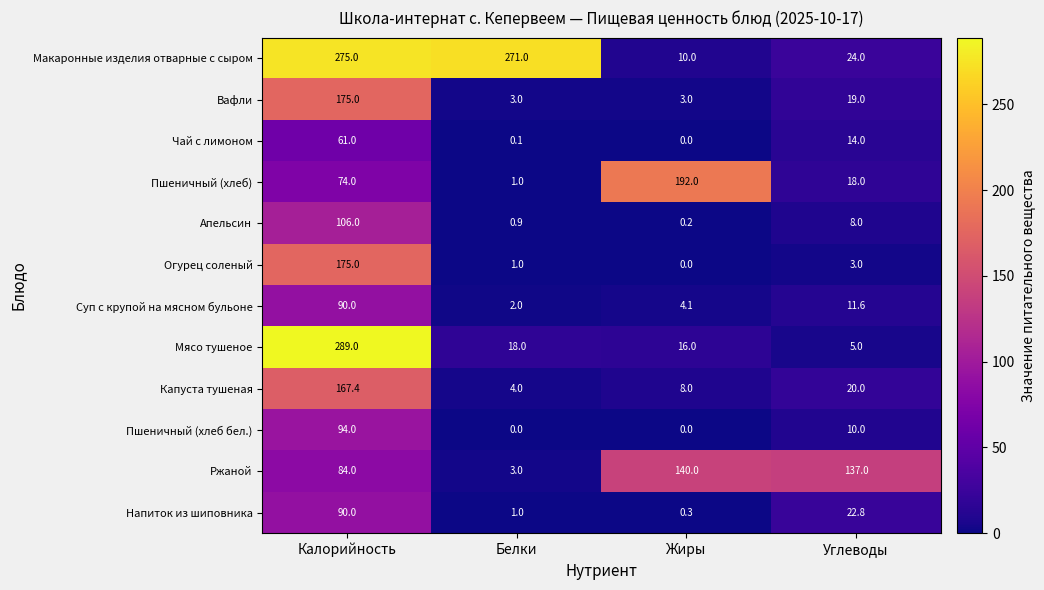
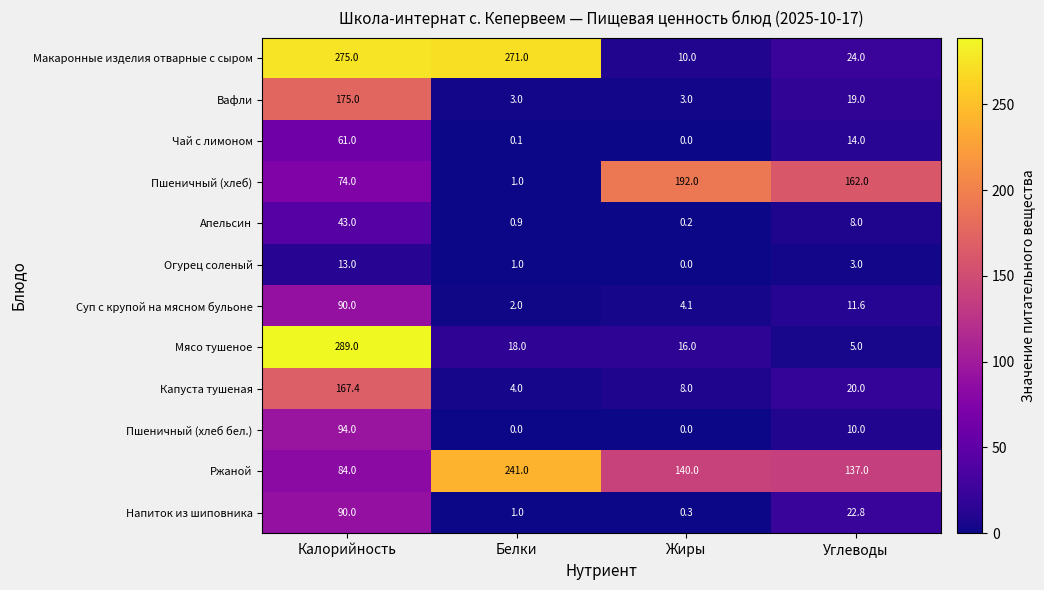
Пшеничный (хлеб), Углеводы: 18.0 -> 162.0
Апельсин, Калорийность: 106.0 -> 43.0
Огурец соленый, Калорийность: 175.0 -> 13.0
Ржаной, Белки: 3.0 -> 241.0
